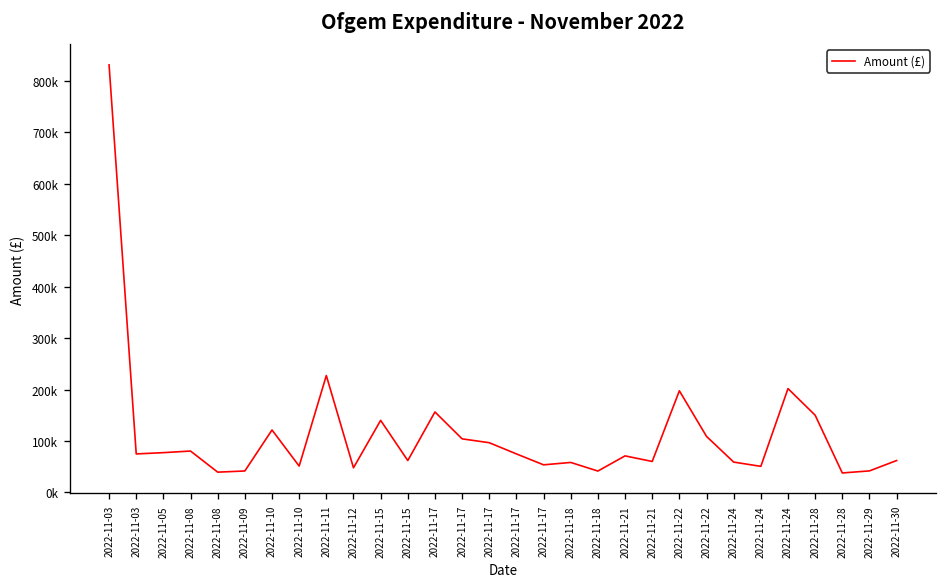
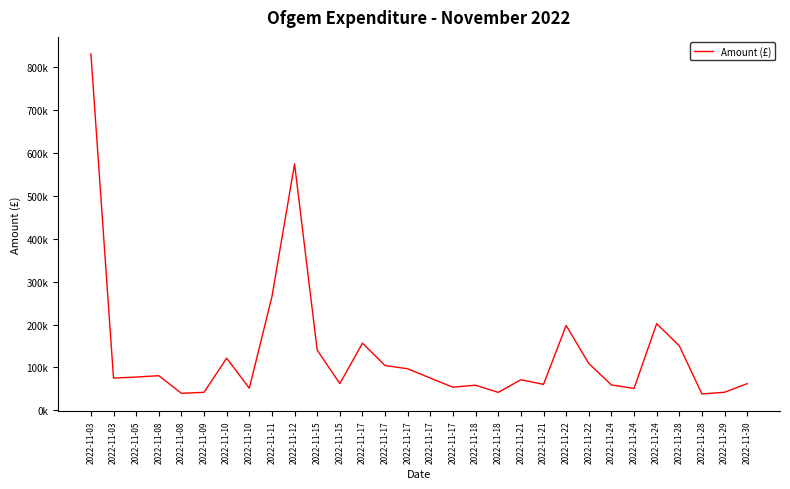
2022-11-11: 230000 -> 270000
2022-11-12: 50000 -> 570000
